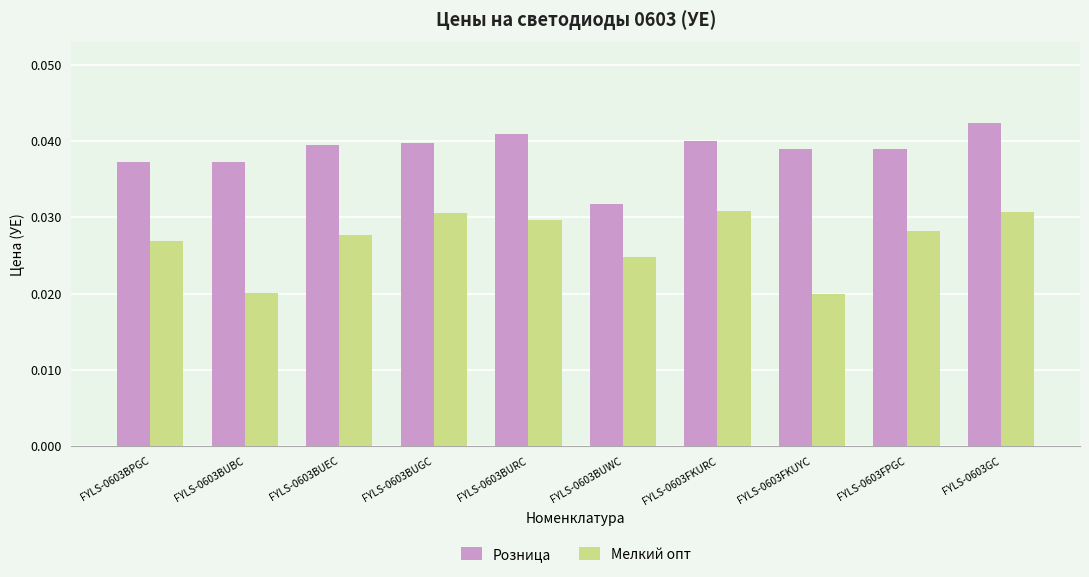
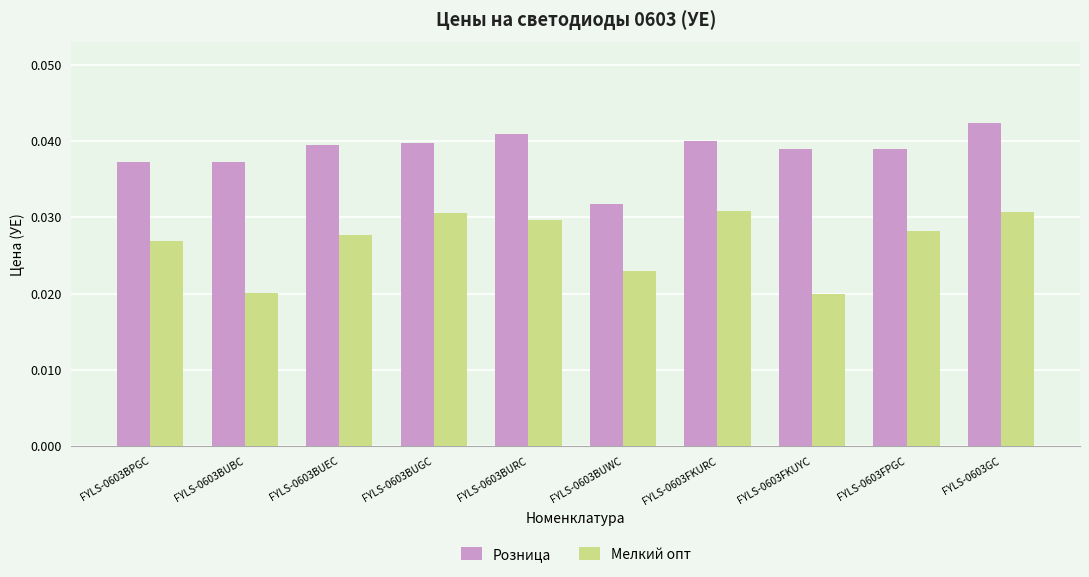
Мелкий опт, FYLS-0603BUWC: 0.025 -> 0.023
